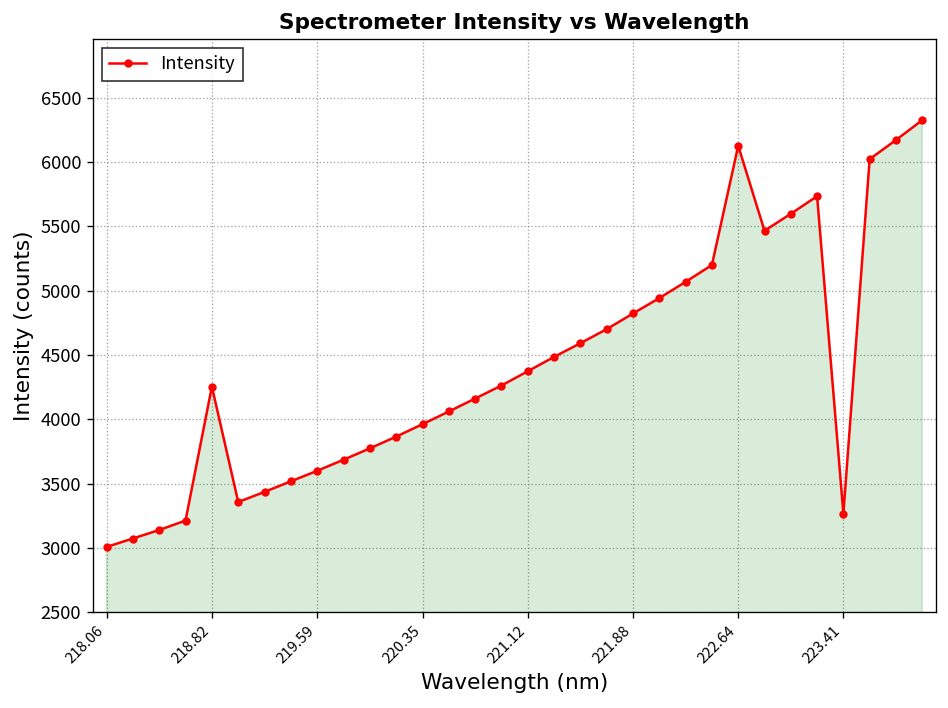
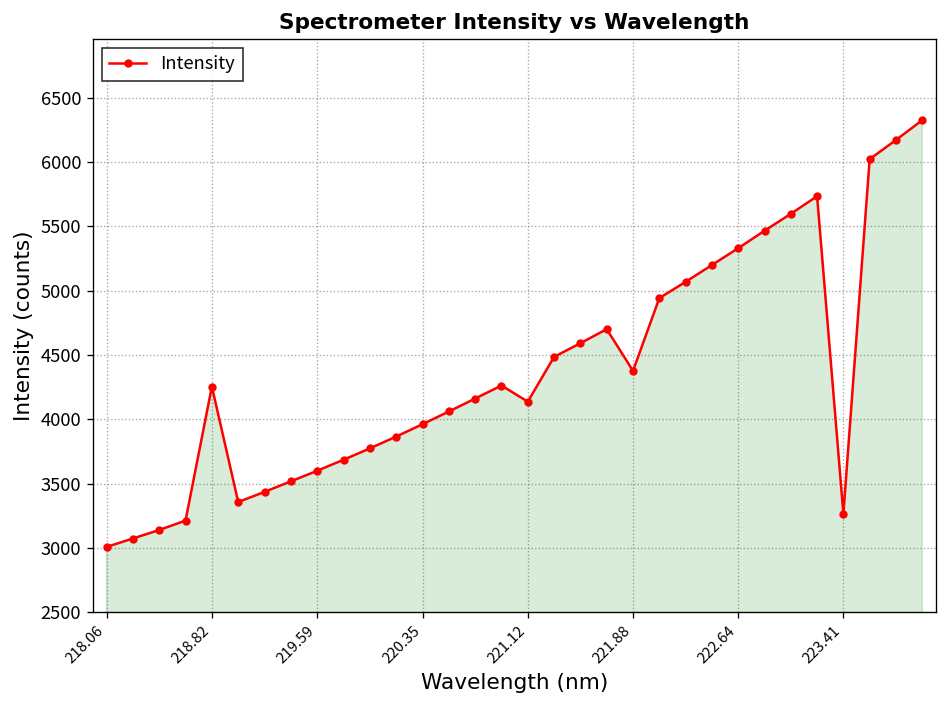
221.12: 4370 -> 4140
221.88: 4820 -> 4380
222.64: 6120 -> 5330
